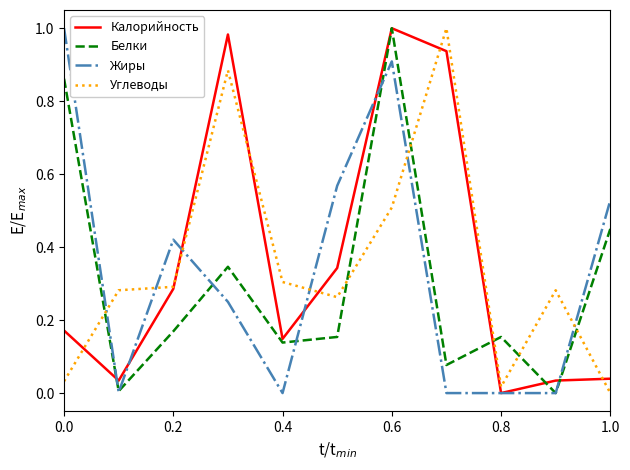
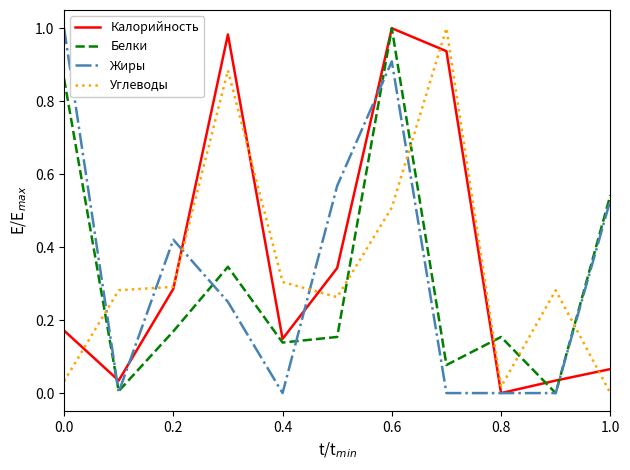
Калорийность, 1.0: 0.04 -> 0.07
Белки, 1.0: 0.45 -> 0.54
